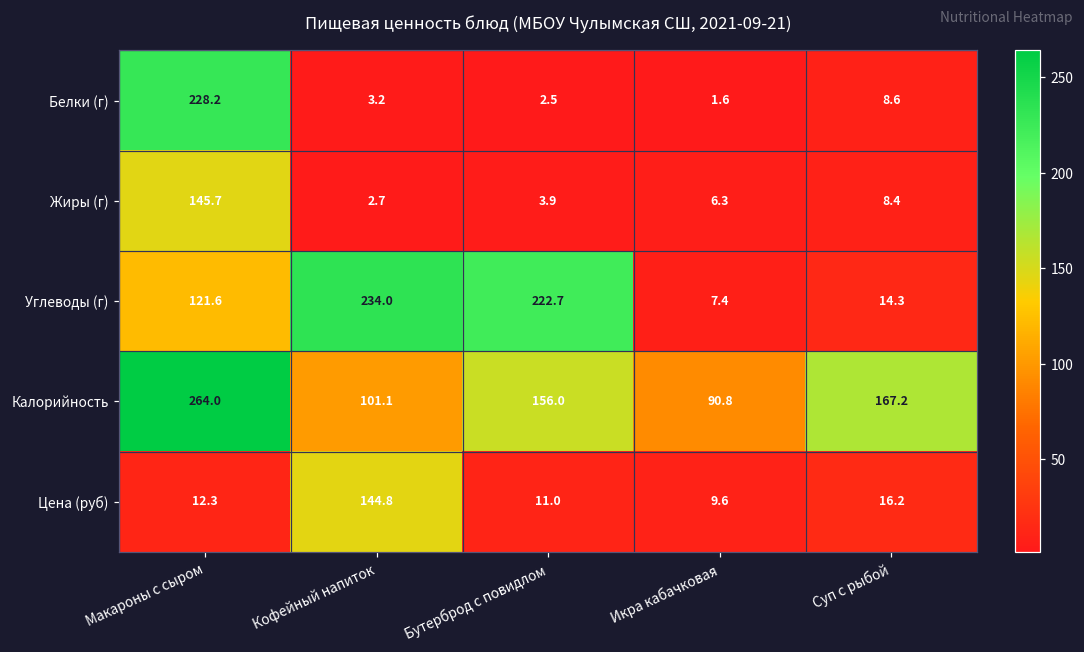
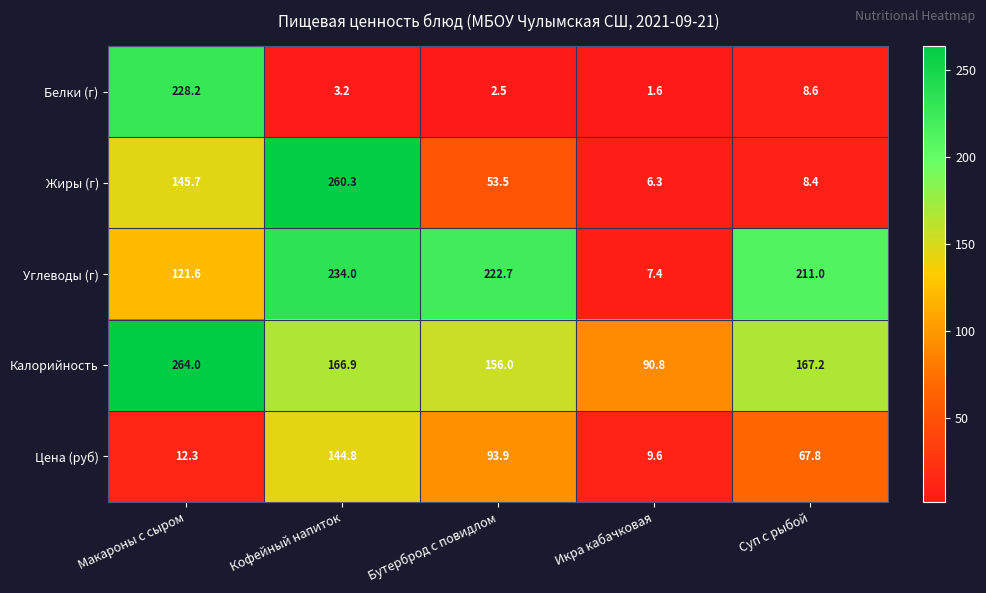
Жиры (г), Кофейный напиток: 2.7 -> 260.3
Жиры (г), Бутерброд с повидлом: 3.9 -> 53.5
Углеводы (г), Суп с рыбой: 14.3 -> 211.0
Калорийность, Кофейный напиток: 101.1 -> 166.9
Цена (руб), Бутерброд с повидлом: 11.0 -> 93.9
Цена (руб), Суп с рыбой: 16.2 -> 67.8
